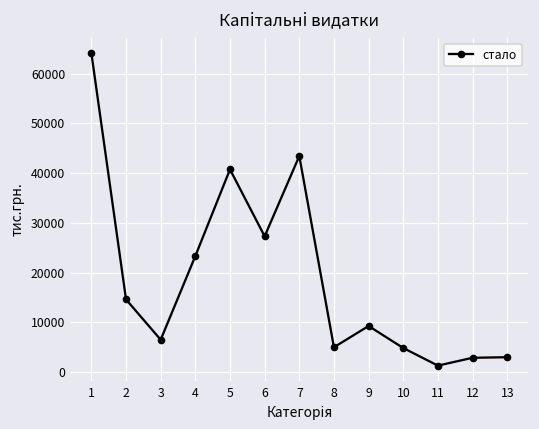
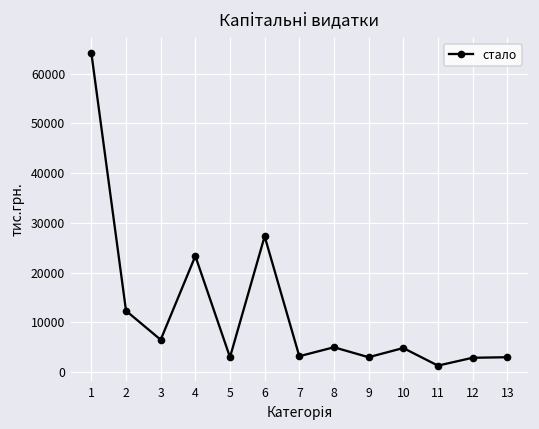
2: 15000 -> 12000
5: 41000 -> 3000
7: 43000 -> 3000
9: 9000 -> 3000
